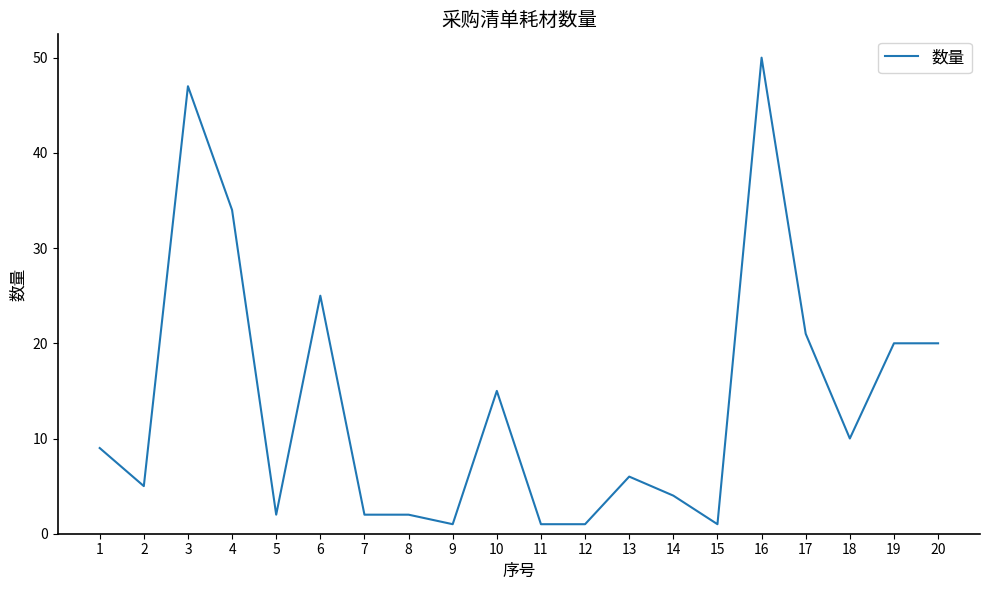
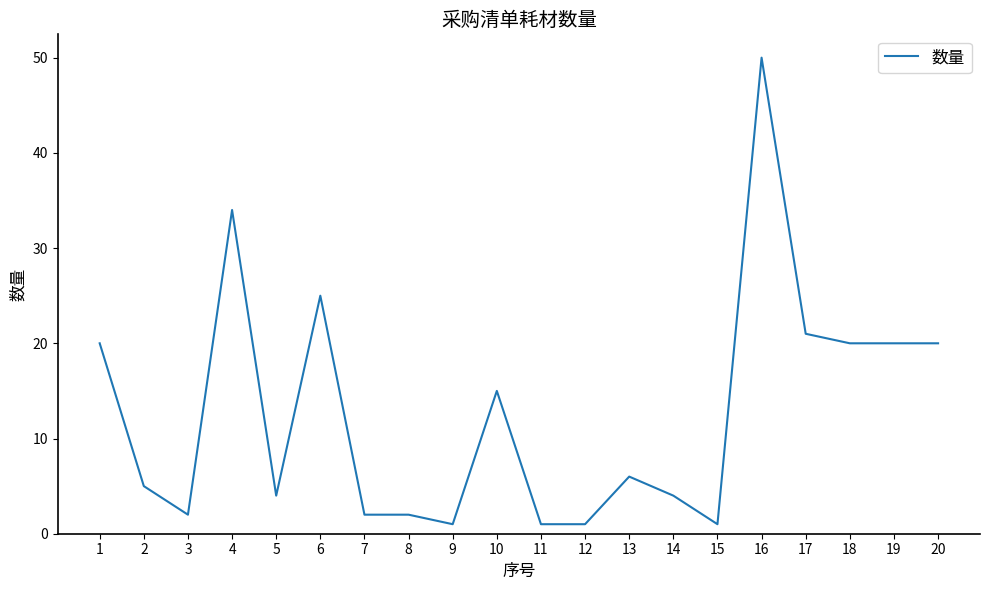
1: 9 -> 20
3: 47 -> 2
5: 2 -> 4
18: 10 -> 20
